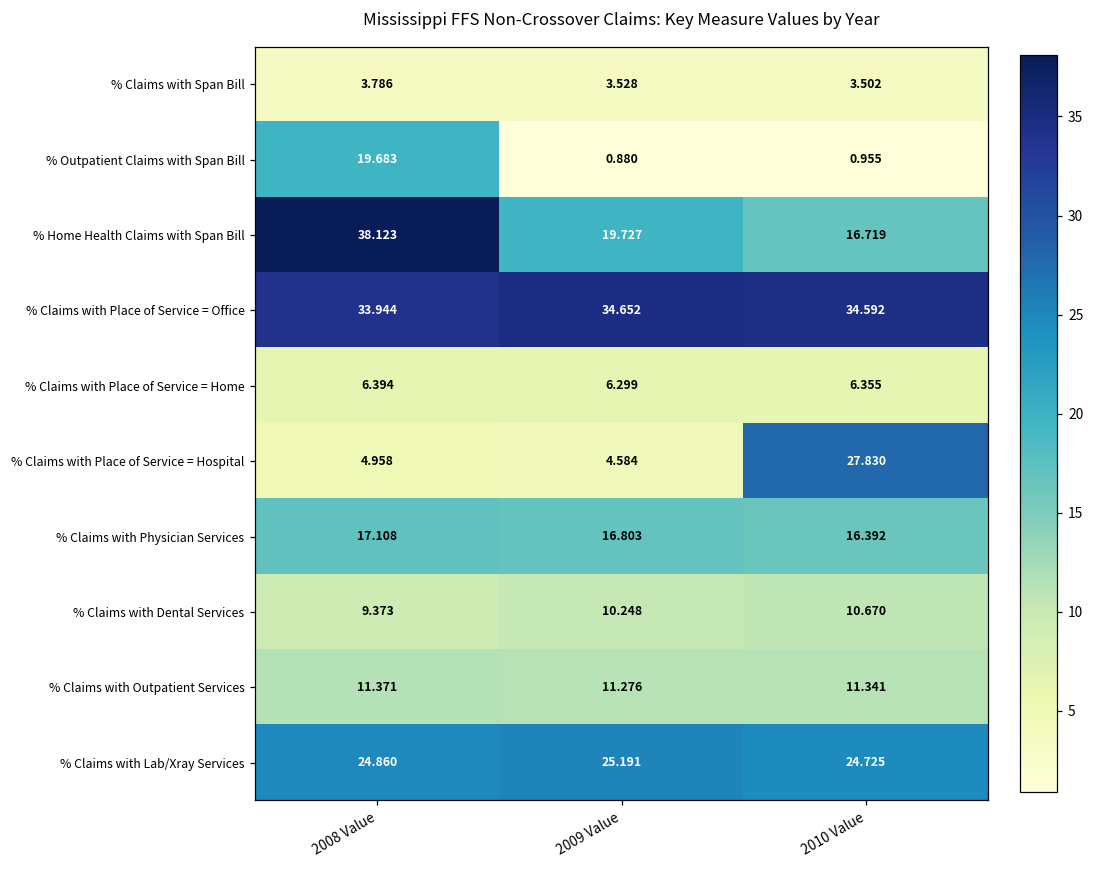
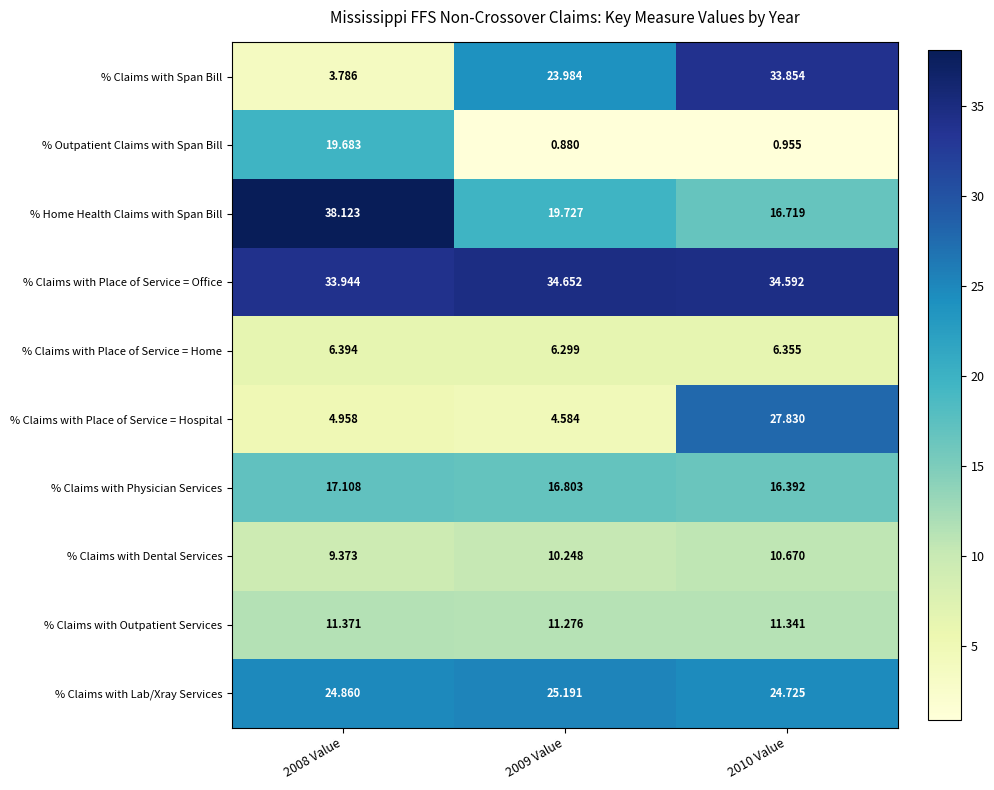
% Claims with Span Bill, 2009 Value: 3.528 -> 23.984
% Claims with Span Bill, 2010 Value: 3.502 -> 33.854
